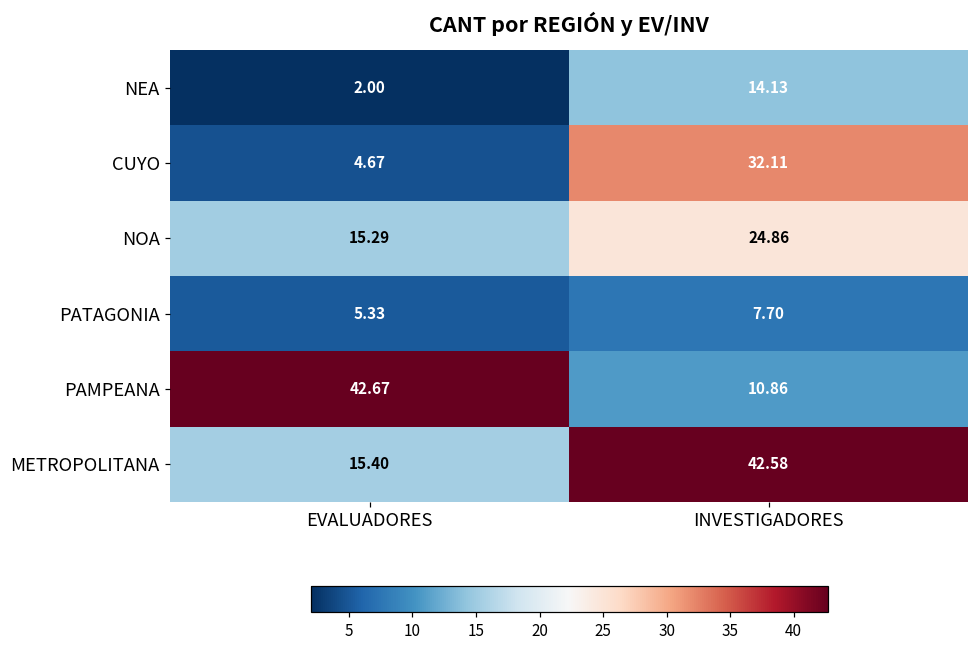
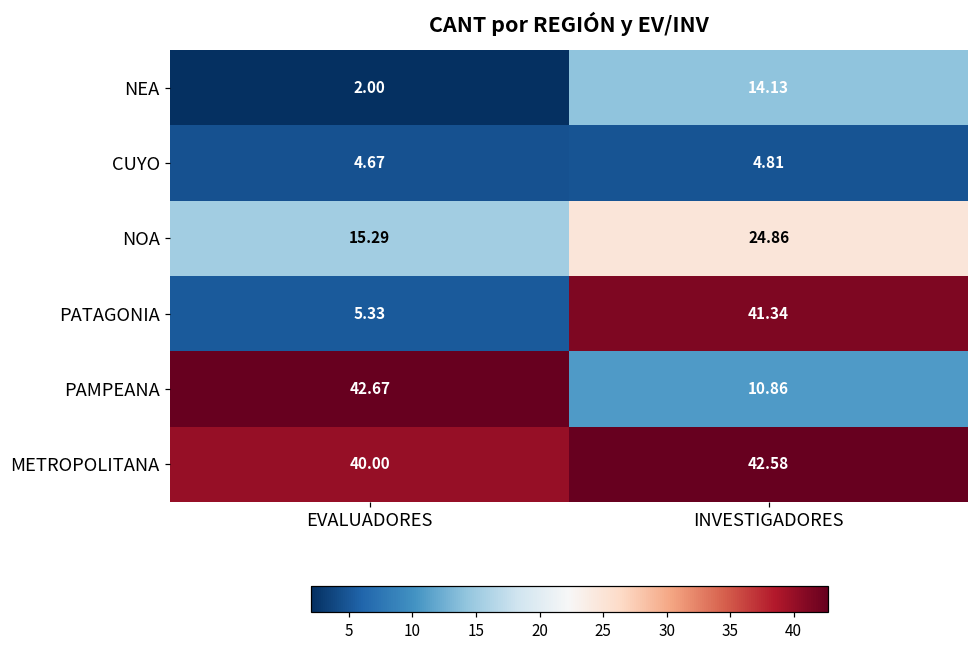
CUYO, INVESTIGADORES: 32.11 -> 4.81
PATAGONIA, INVESTIGADORES: 7.70 -> 41.34
METROPOLITANA, EVALUADORES: 15.40 -> 40.00
